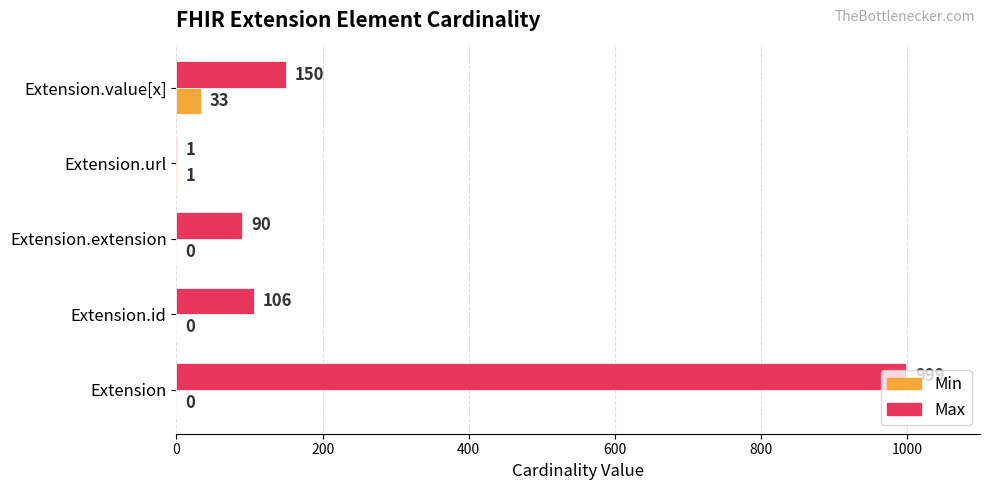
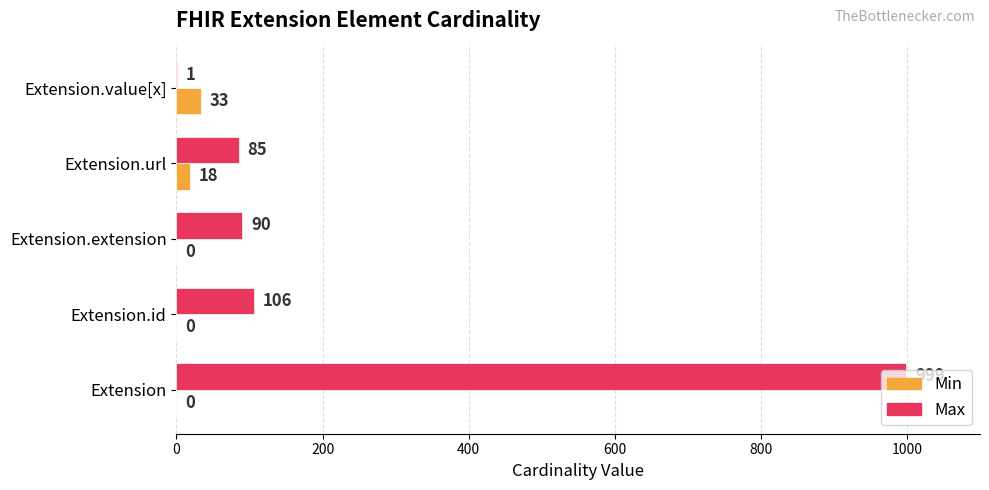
Max, Extension.value[x]: 150 -> 1
Max, Extension.url: 1 -> 85
Min, Extension.url: 1 -> 18
